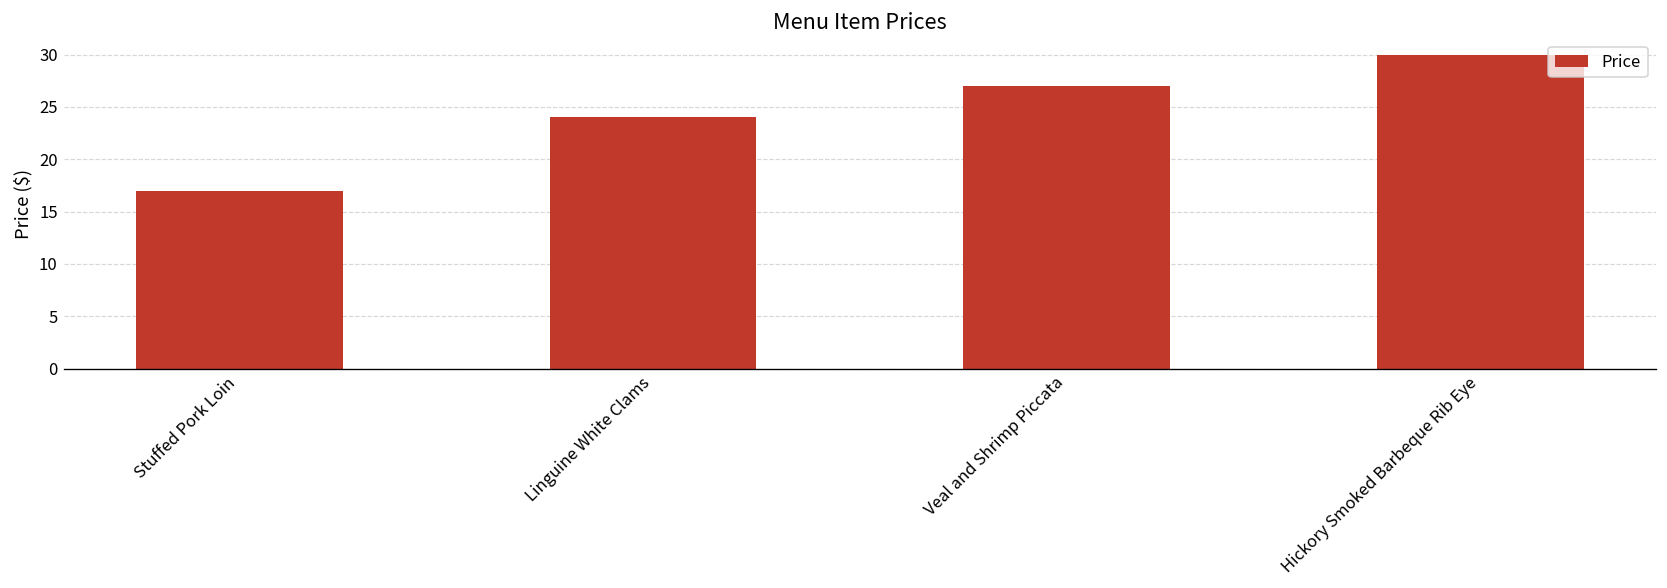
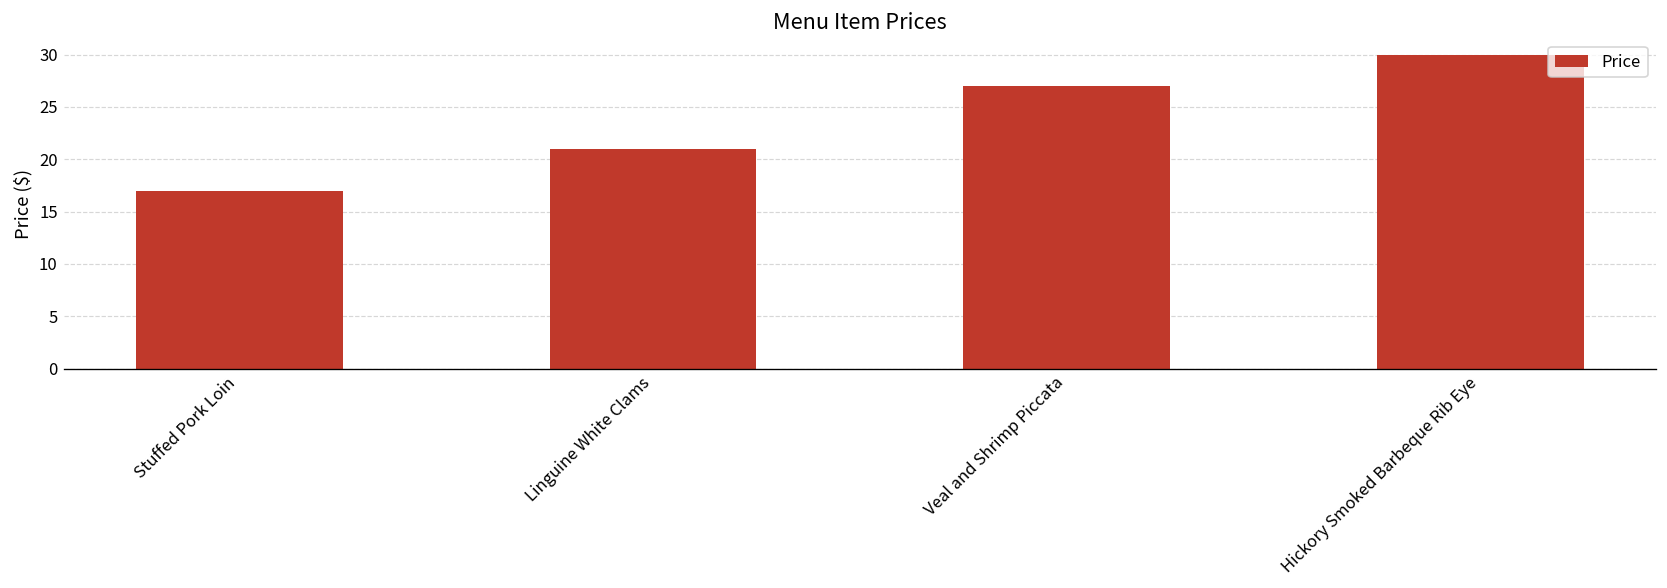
Linguine White Clams: 24 -> 21
